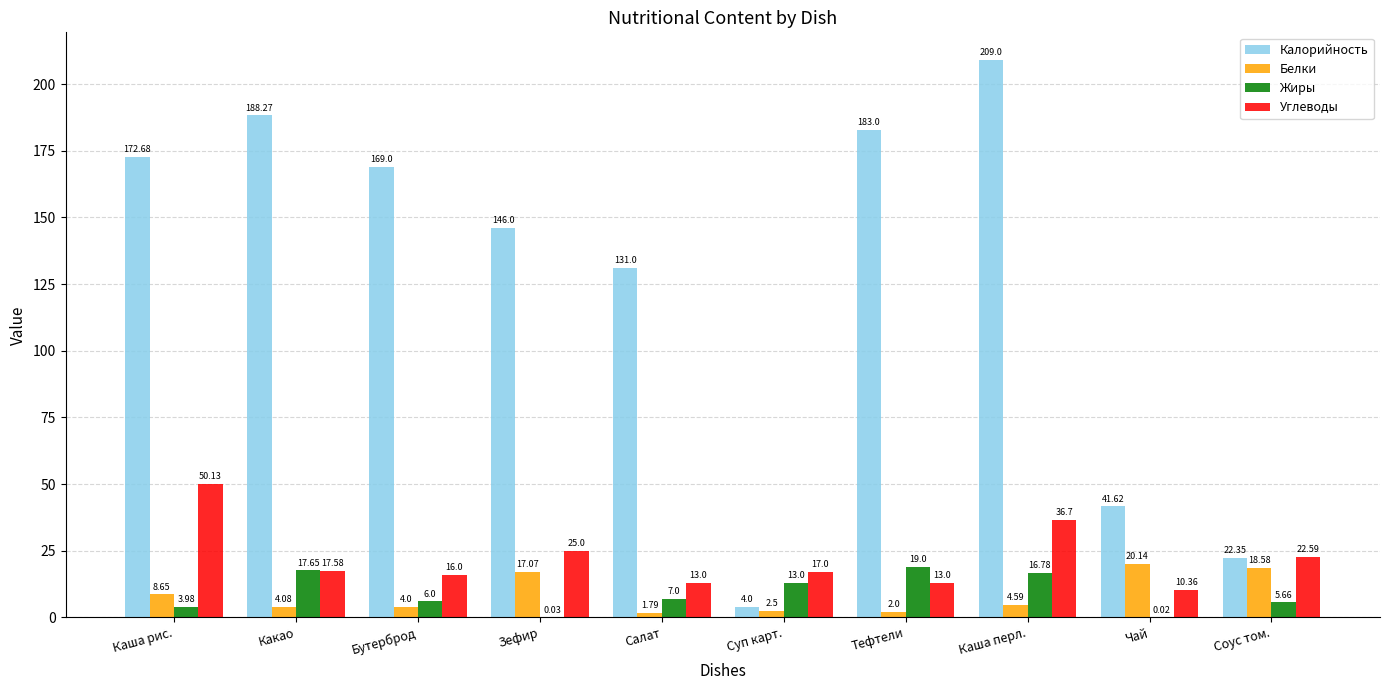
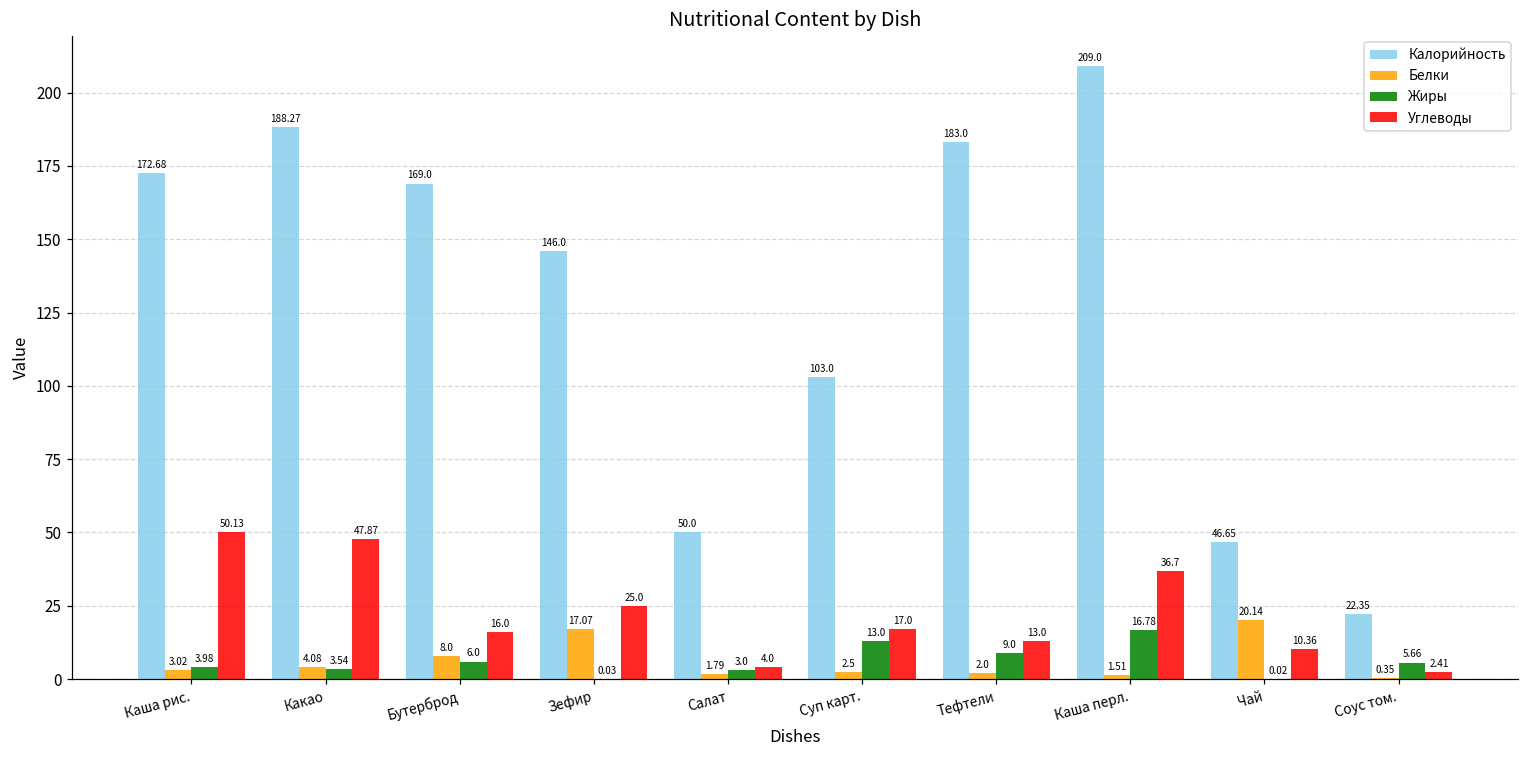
Белки, Каша рис.: 8.65 -> 3.02
Жиры, Какао: 17.65 -> 3.54
Углеводы, Какао: 17.58 -> 47.87
Белки, Бутерброд: 4.0 -> 8.0
Калорийность, Салат: 131.0 -> 50.0
Жиры, Салат: 7.0 -> 3.0
Углеводы, Салат: 13.0 -> 4.0
Калорийность, Суп карт.: 4.0 -> 103.0
Жиры, Тефтели: 19.0 -> 9.0
Белки, Каша перл.: 4.59 -> 1.51
Калорийность, Чай: 41.62 -> 46.65
Белки, Соус том.: 18.58 -> 0.35
Углеводы, Соус том.: 22.59 -> 2.41
